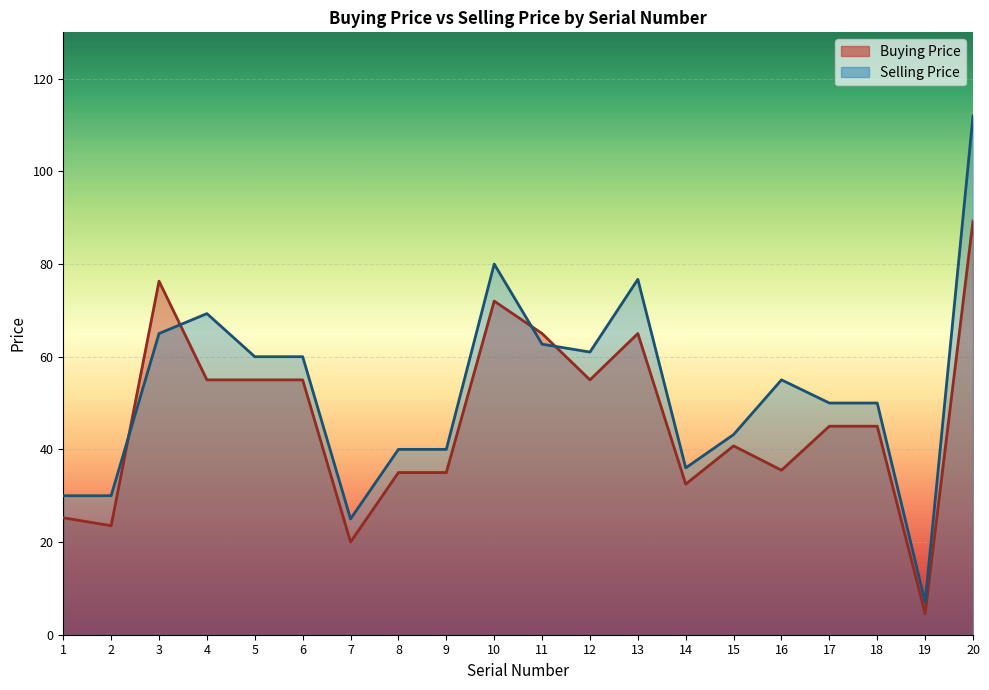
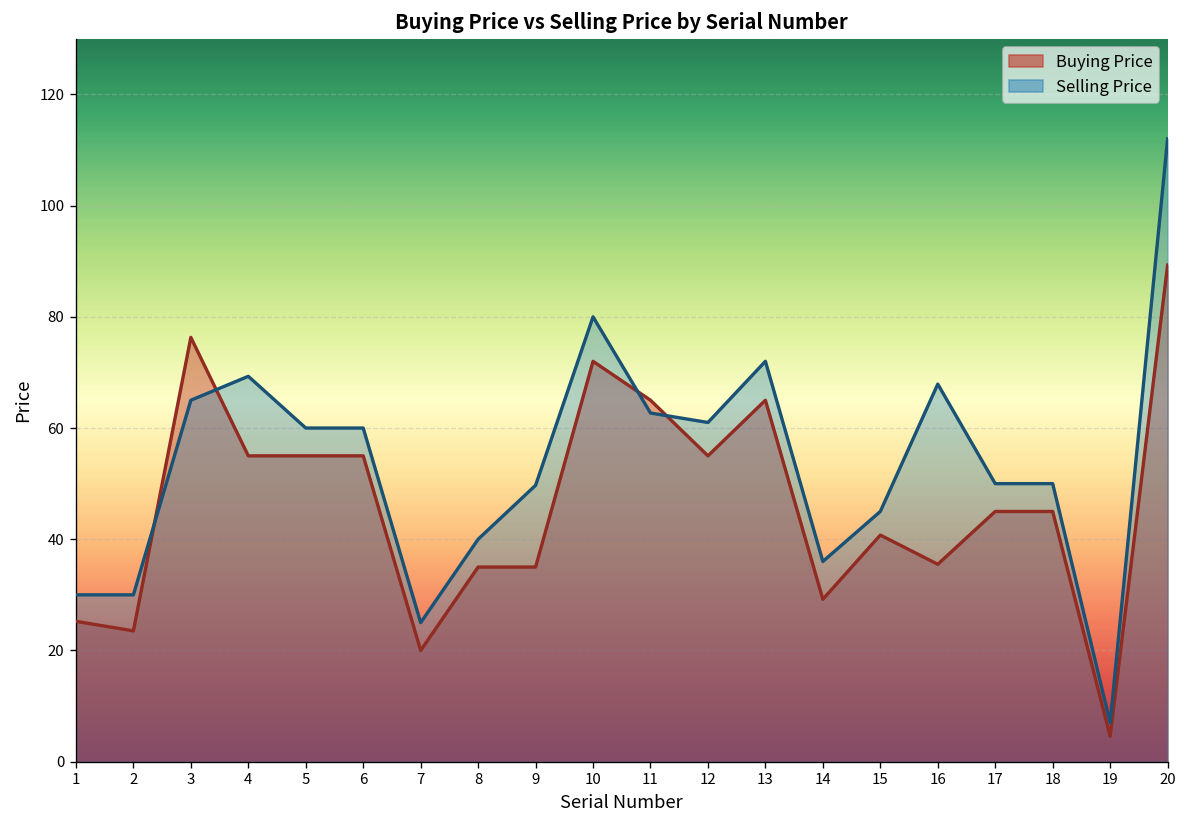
Selling Price, 9: 40 -> 50
Selling Price, 13: 77 -> 72
Buying Price, 14: 33 -> 29
Selling Price, 15: 43 -> 45
Selling Price, 16: 55 -> 68
